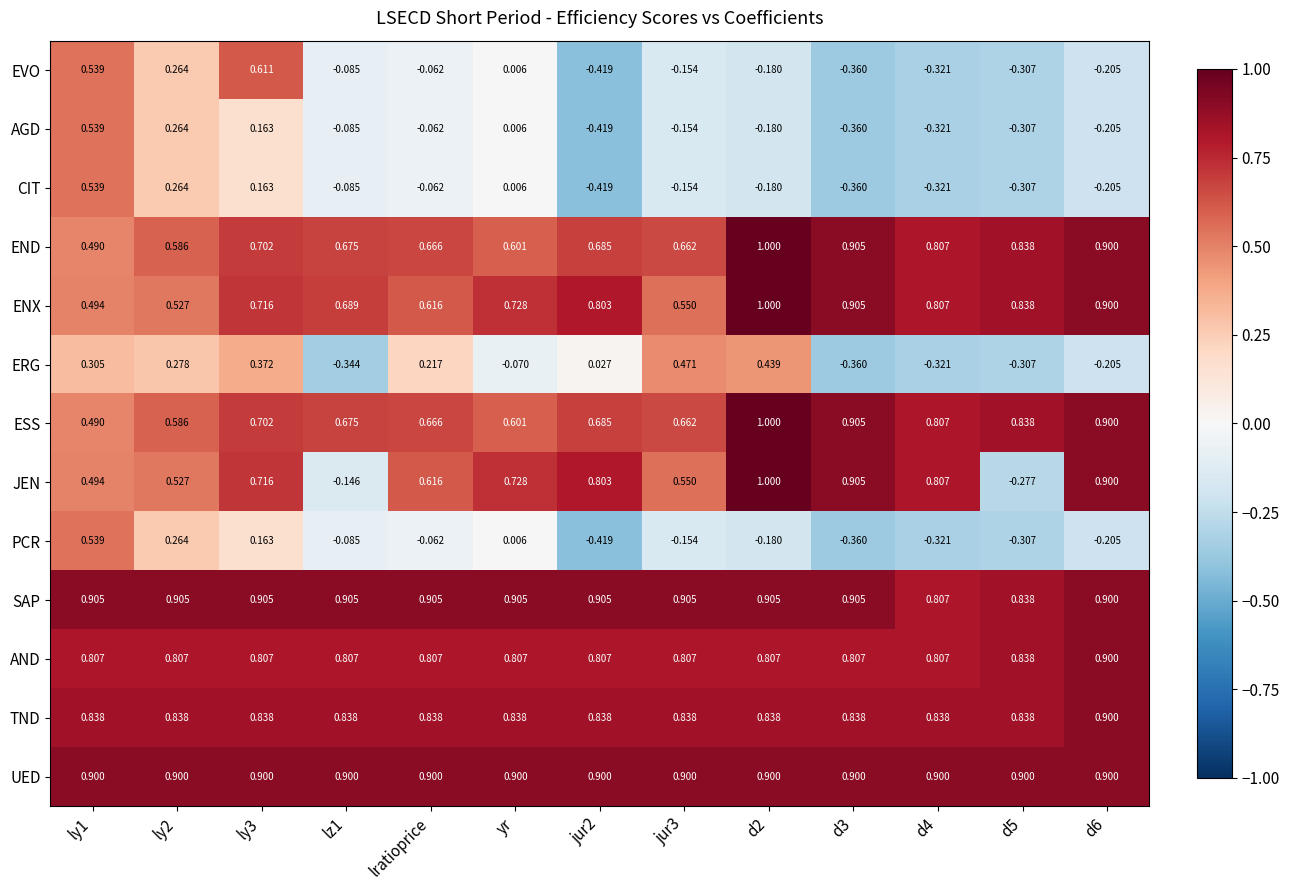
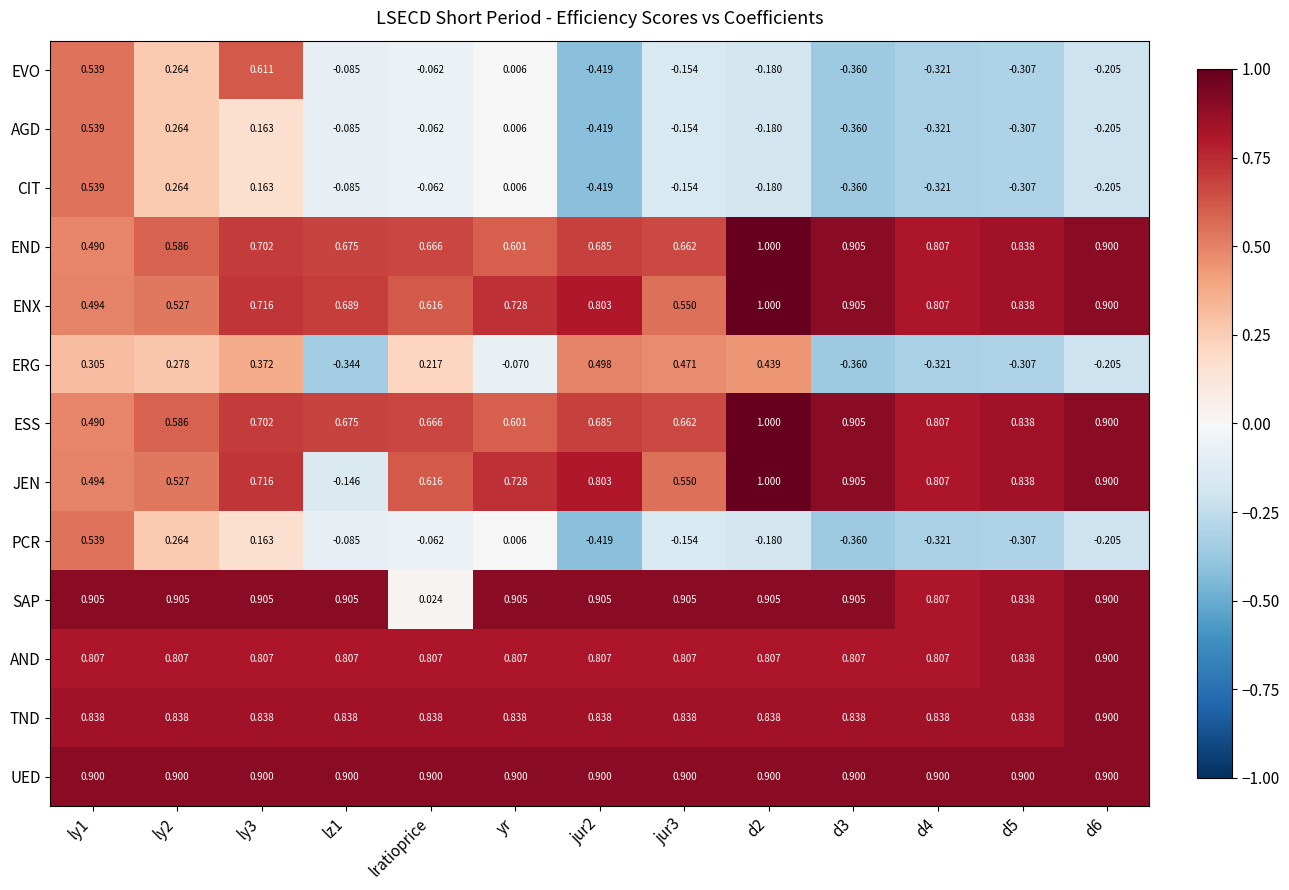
ERG, jur2: 0.027 -> 0.498
JEN, d5: -0.277 -> 0.838
SAP, lratioprice: 0.905 -> 0.024
